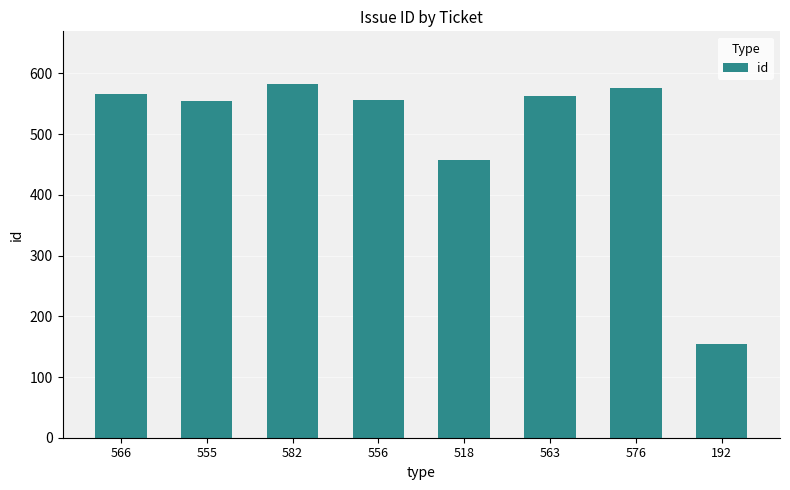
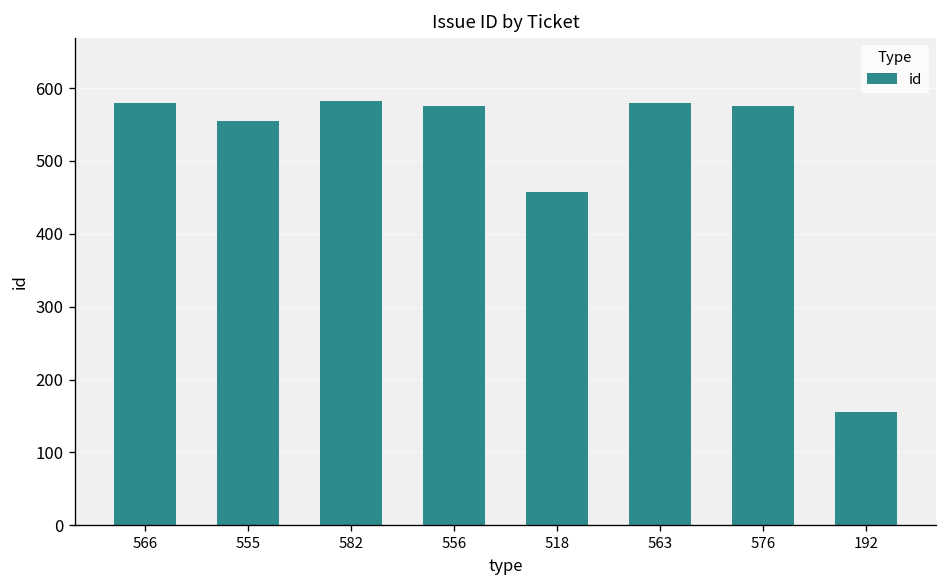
566: 570 -> 580
556: 560 -> 580
563: 560 -> 580
